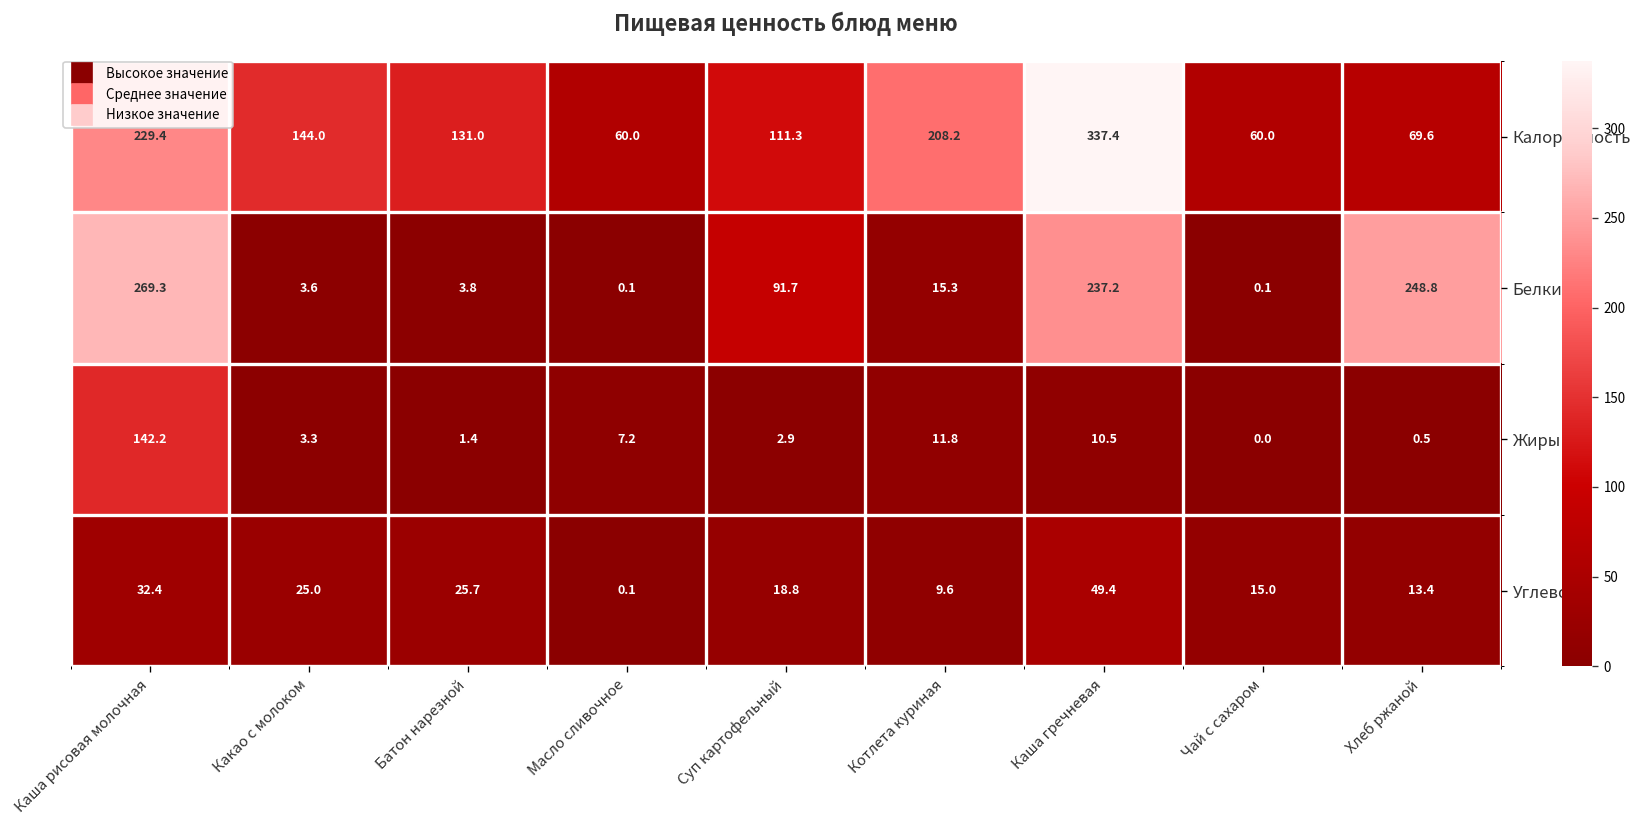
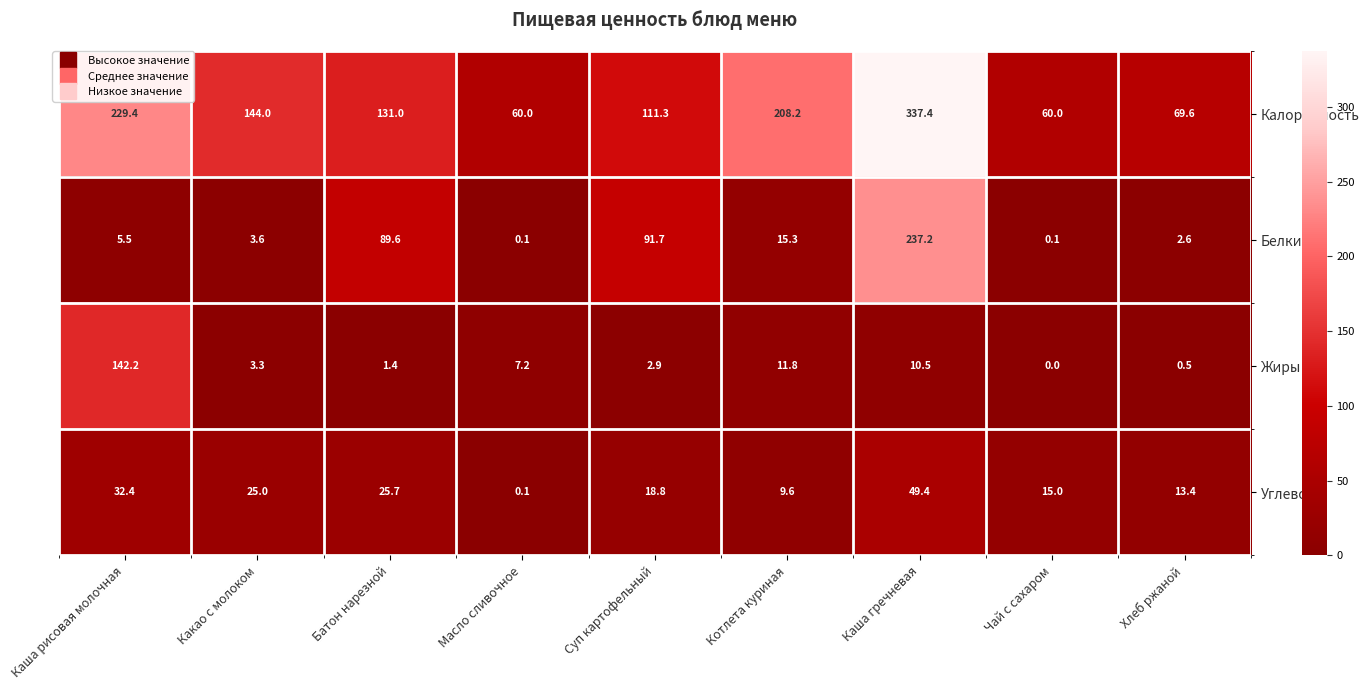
Белки, Каша рисовая молочная: 269.3 -> 5.5
Белки, Батон нарезной: 3.8 -> 89.6
Белки, Хлеб ржаной: 248.8 -> 2.6
